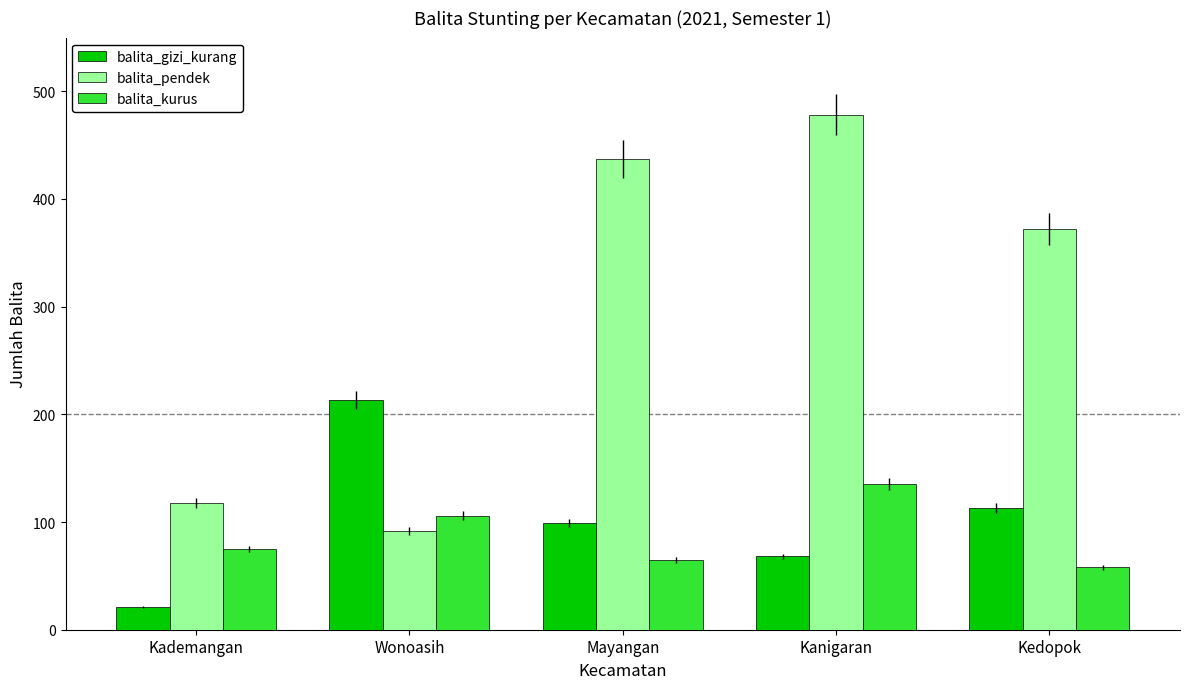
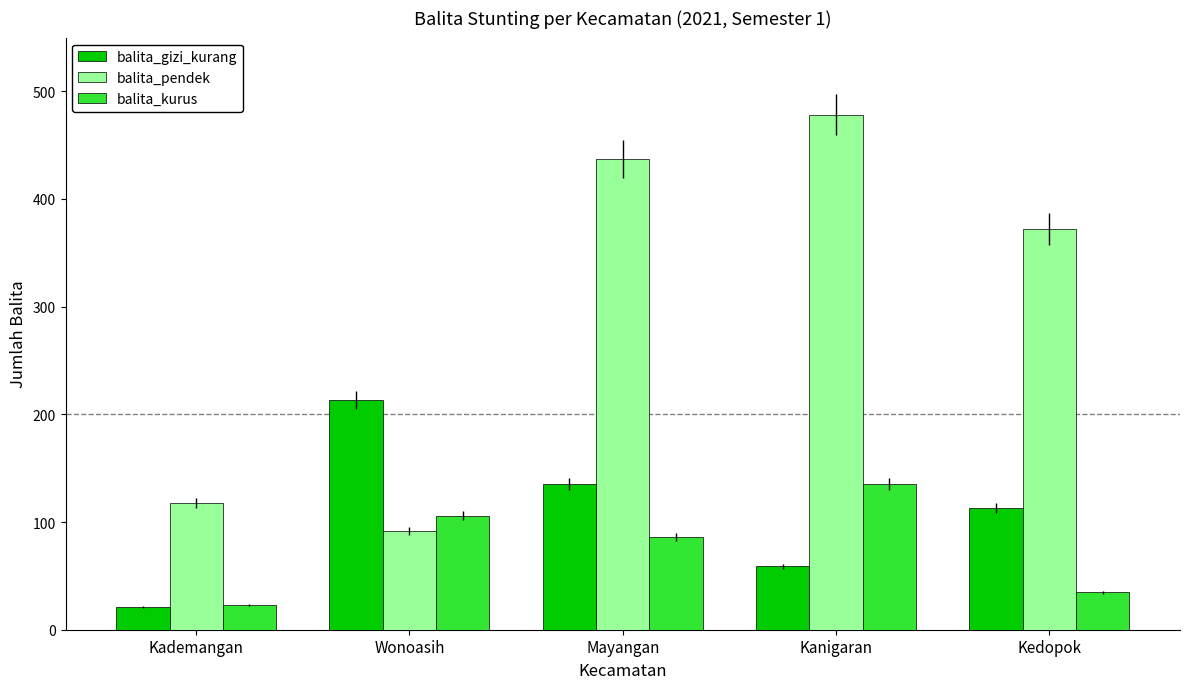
balita_kurus, Kademangan: 75 -> 23
balita_gizi_kurang, Mayangan: 99 -> 135
balita_kurus, Mayangan: 65 -> 86
balita_gizi_kurang, Kanigaran: 68 -> 59
balita_kurus, Kedopok: 58 -> 35
